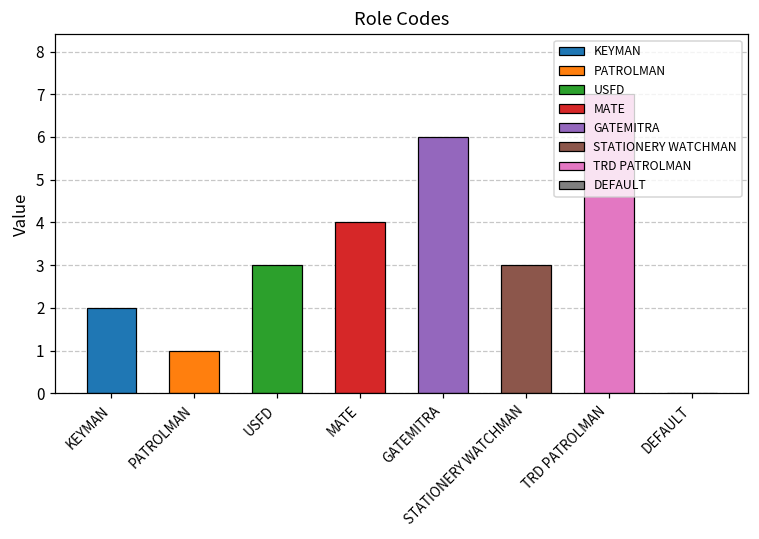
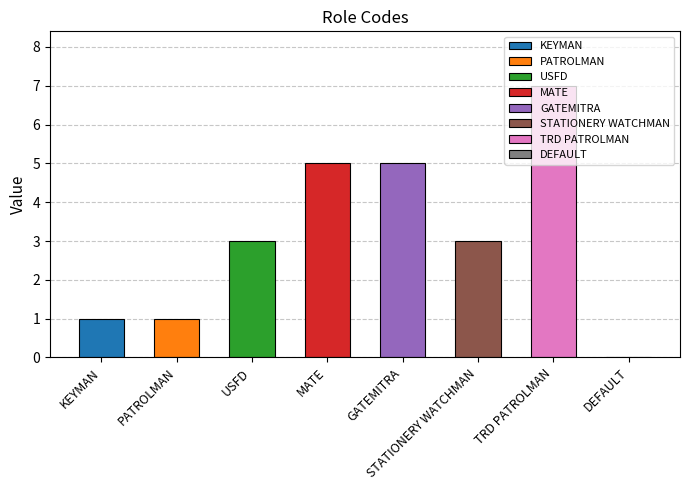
KEYMAN: 2 -> 1
MATE: 4 -> 5
GATEMITRA: 6 -> 5
